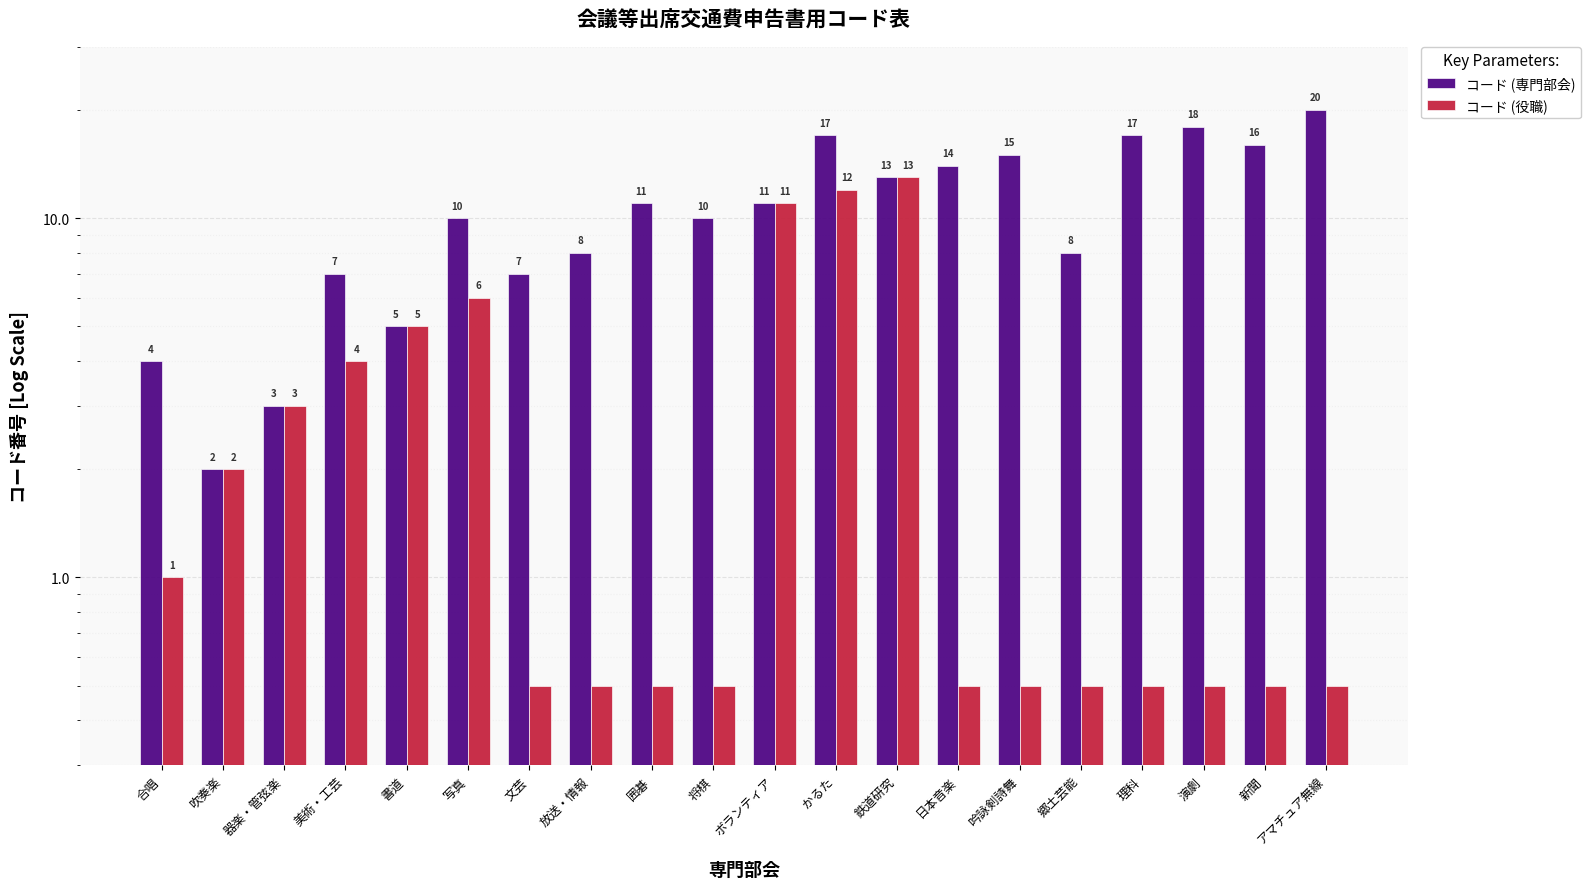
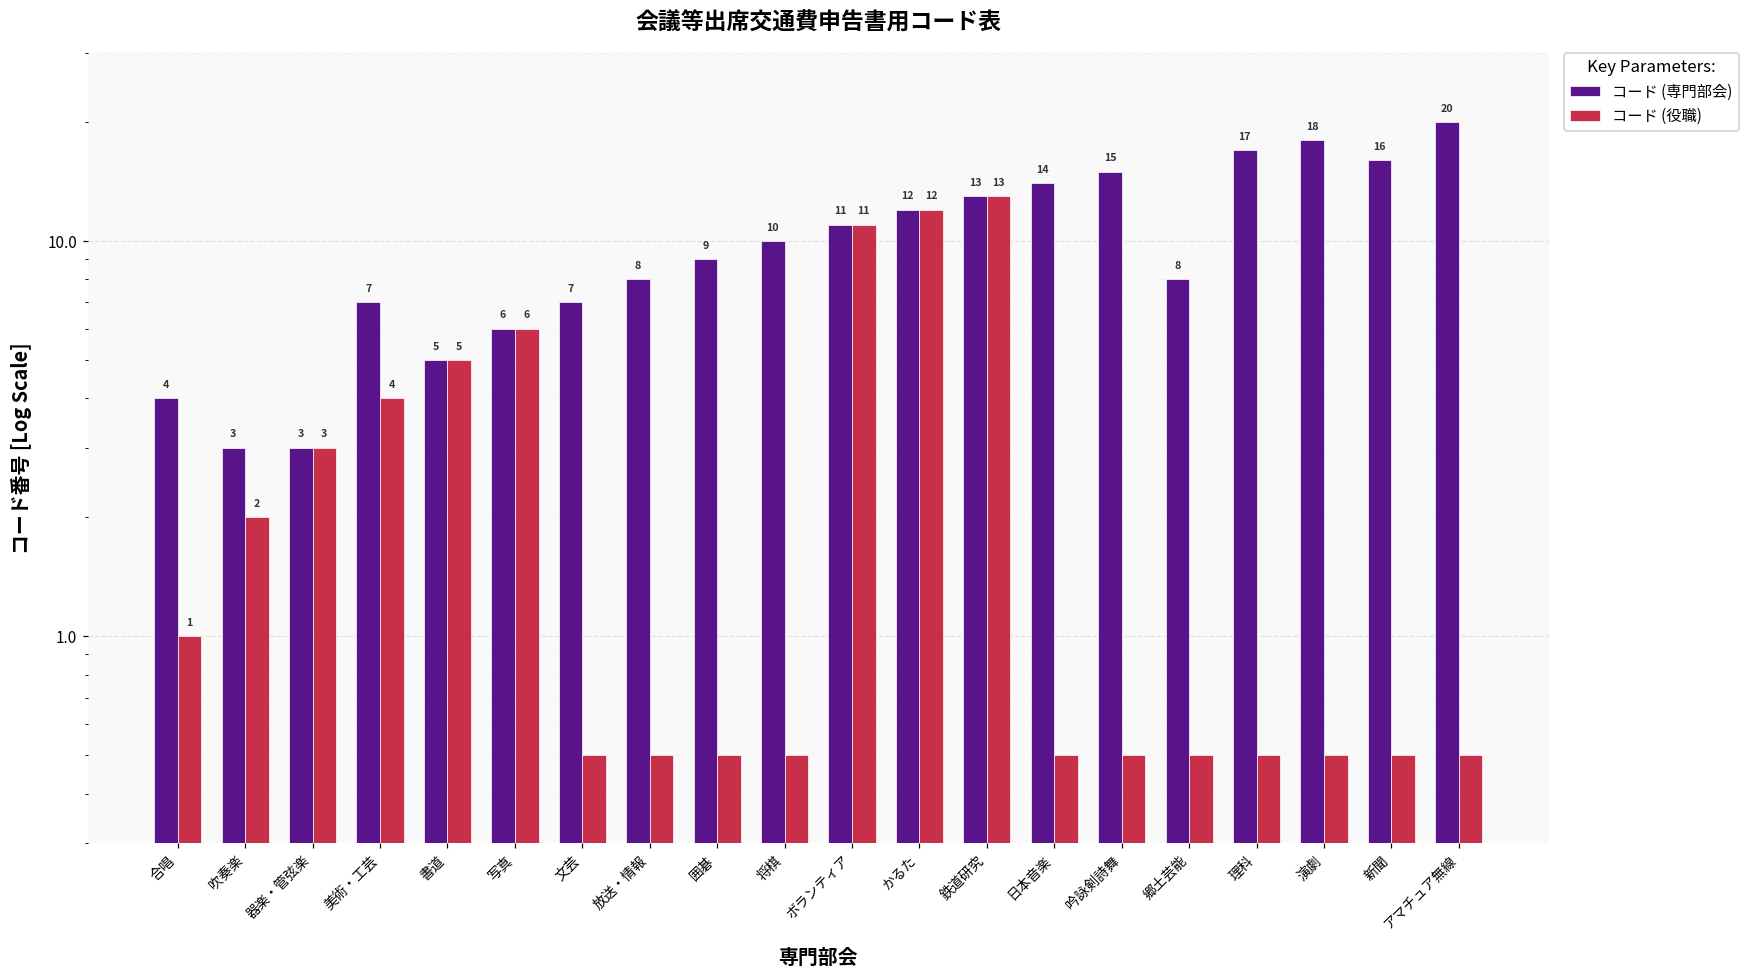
コード (専門部会), 吹奏楽: 2 -> 3
コード (専門部会), 写真: 10 -> 6
コード (専門部会), 囲碁: 11 -> 9
コード (専門部会), かるた: 17 -> 12
